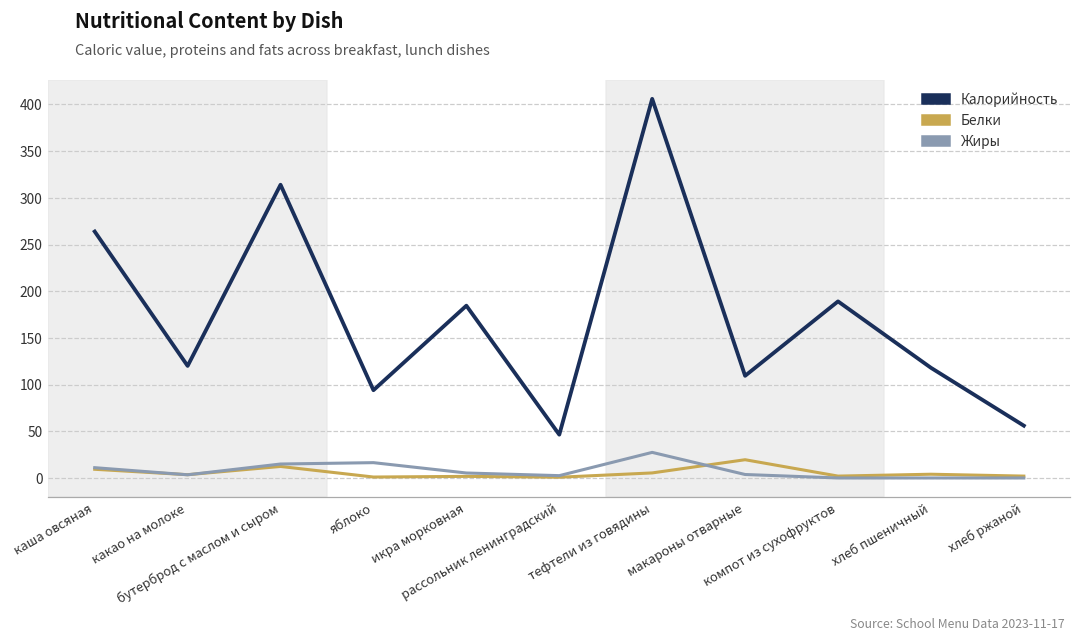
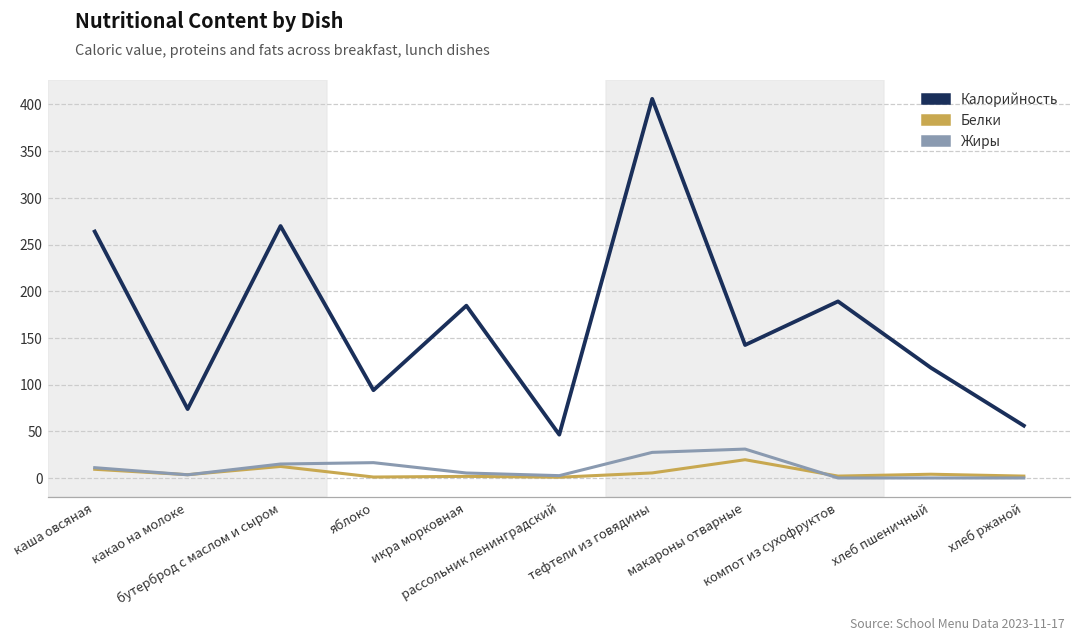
Калорийность, какао на молоке: 120 -> 70
Калорийность, бутерброд с маслом и сыром: 310 -> 270
Калорийность, макароны отварные: 110 -> 140
Жиры, макароны отварные: 0 -> 30
